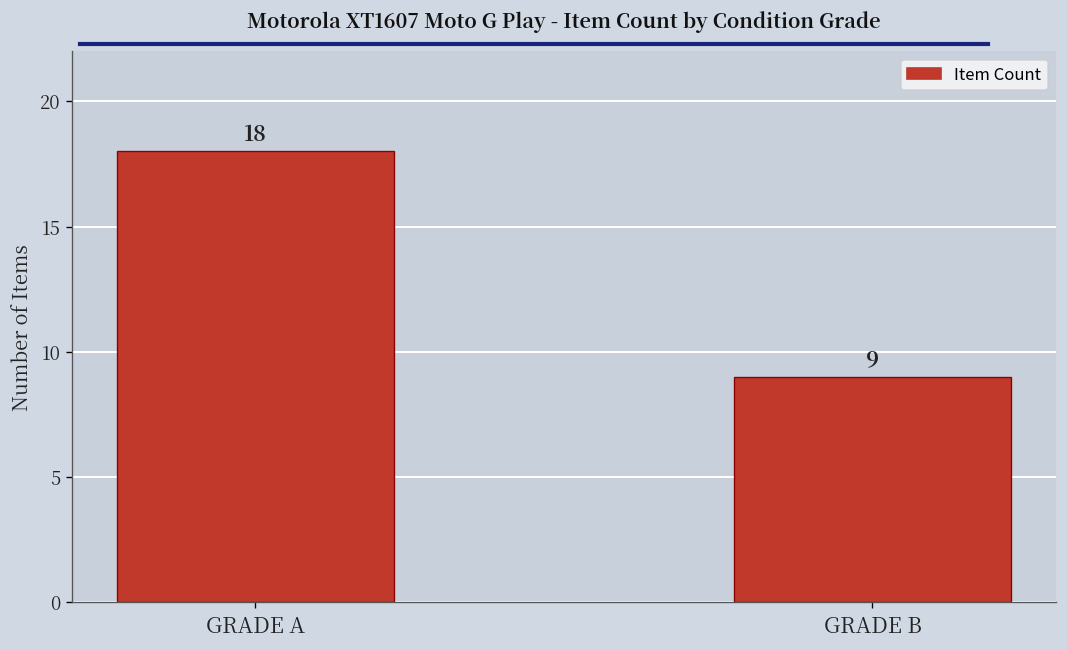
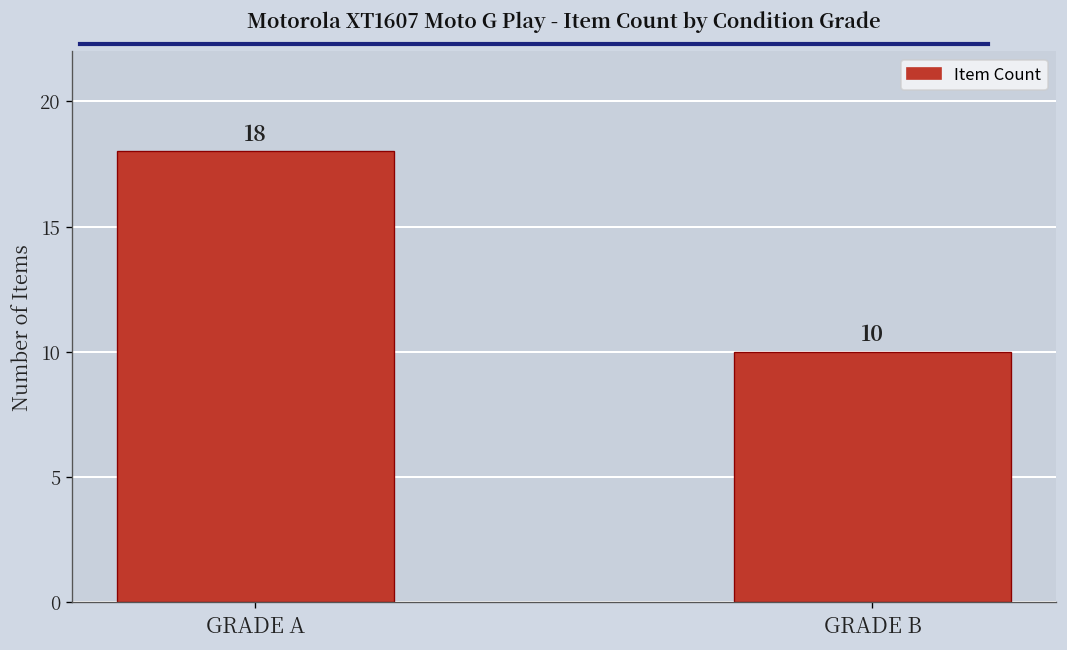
GRADE B: 9 -> 10
